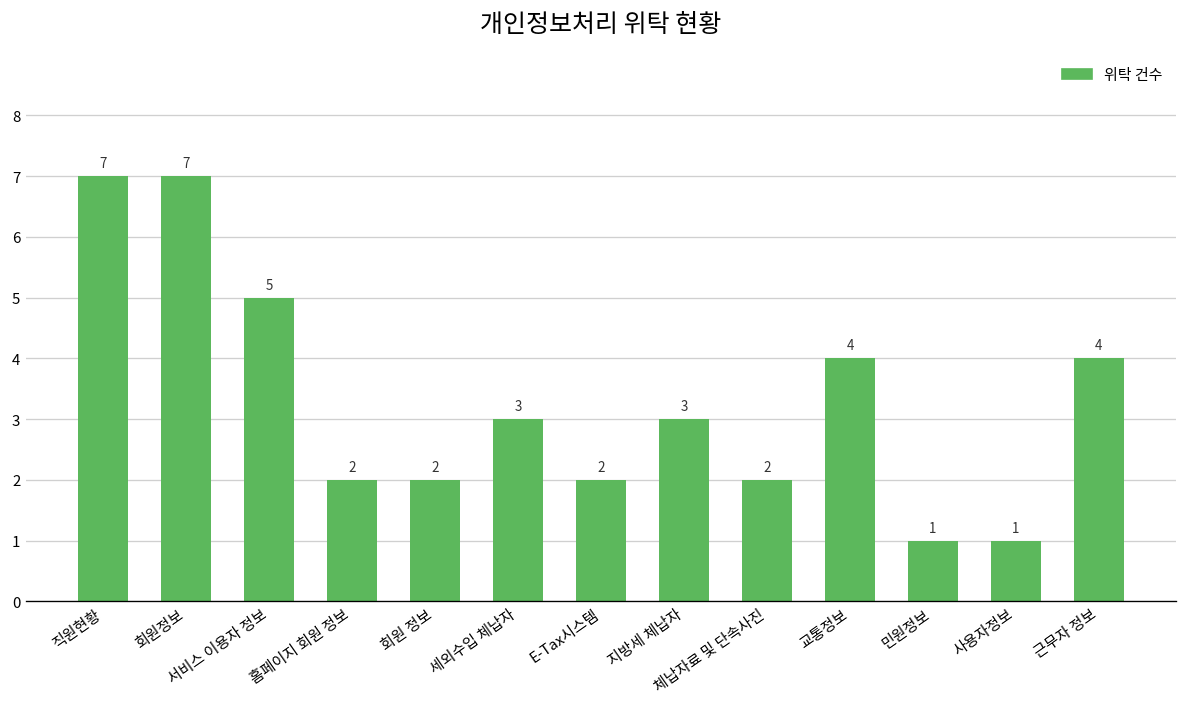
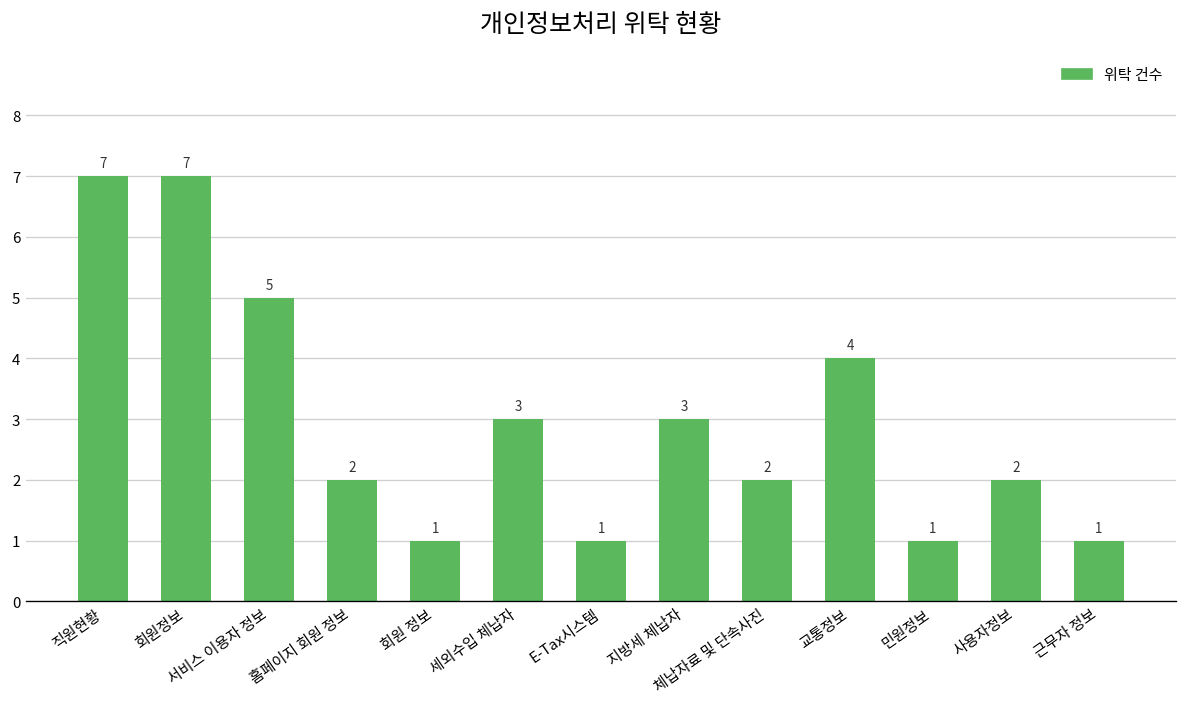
회원 정보: 2 -> 1
E-Tax시스템: 2 -> 1
사용자정보: 1 -> 2
근무자 정보: 4 -> 1
